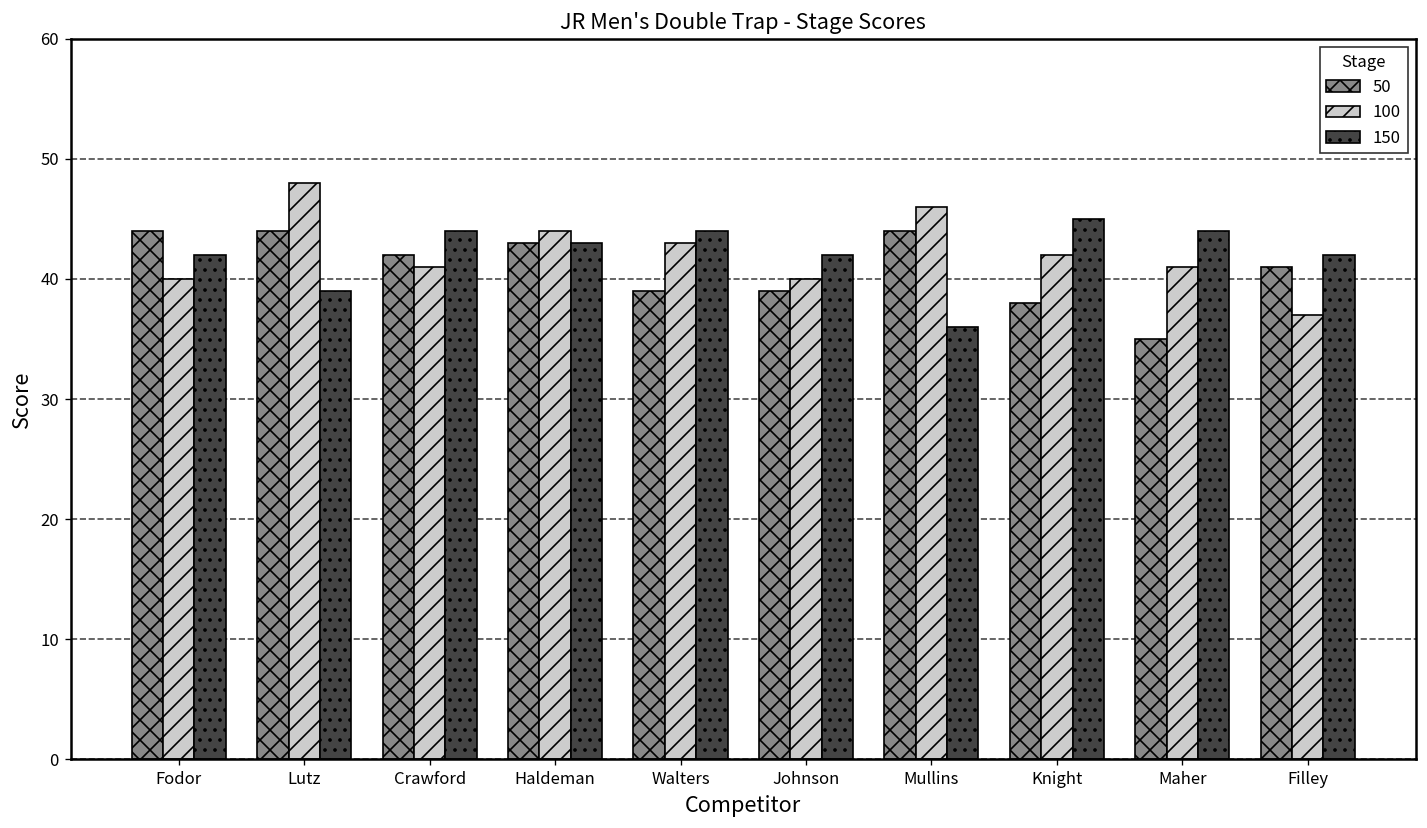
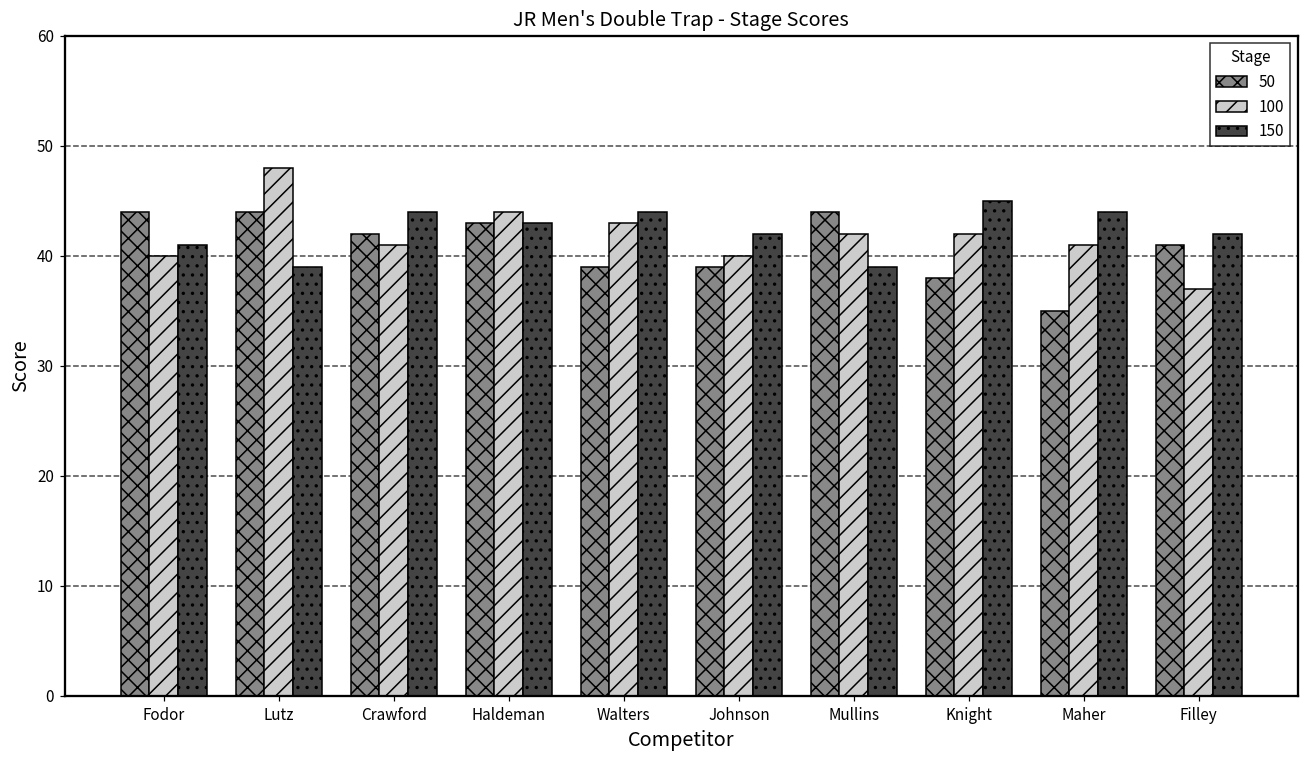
150, Fodor: 42 -> 41
100, Mullins: 46 -> 42
150, Mullins: 36 -> 39
